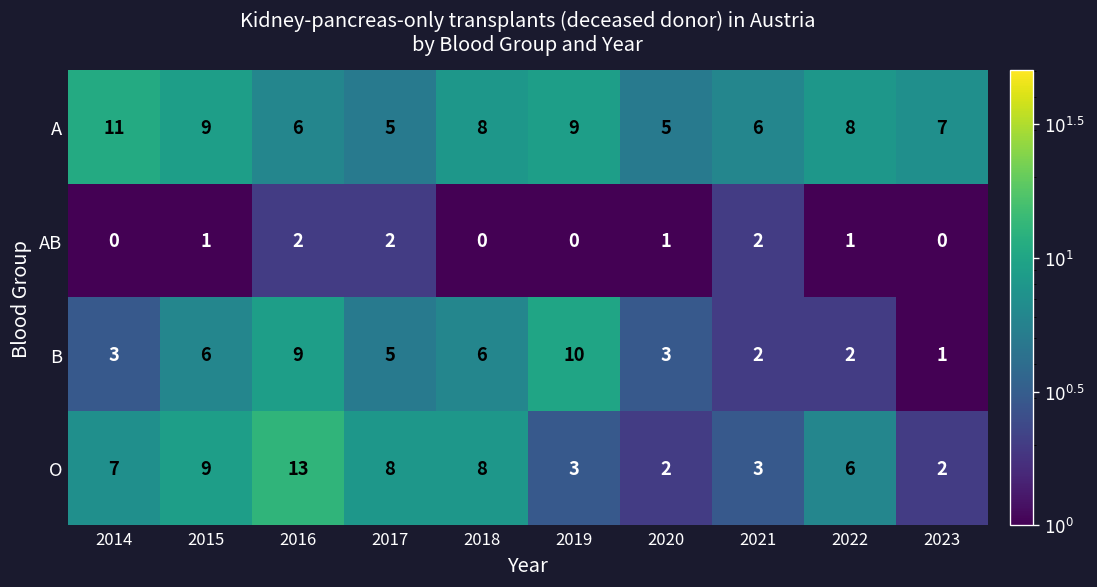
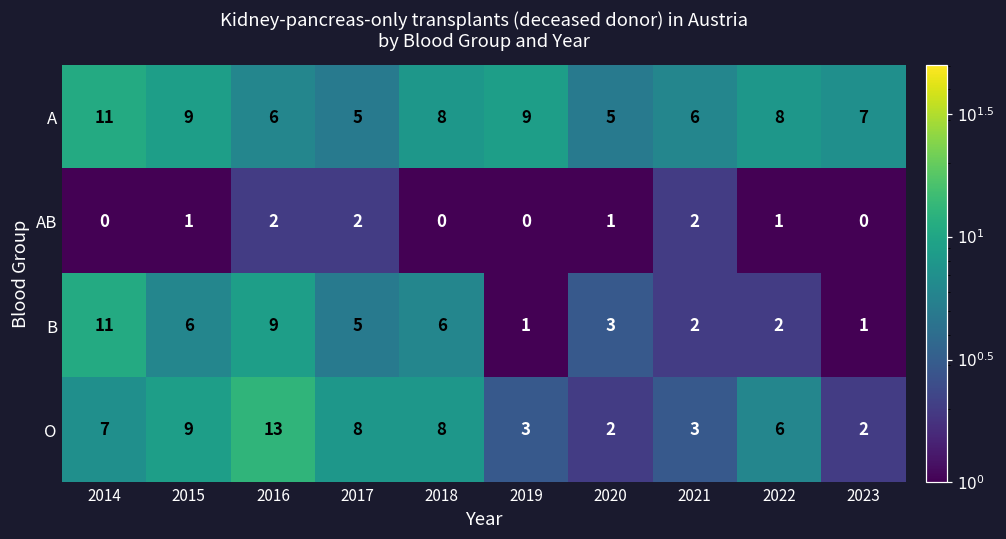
B, 2014: 3 -> 11
B, 2019: 10 -> 1
